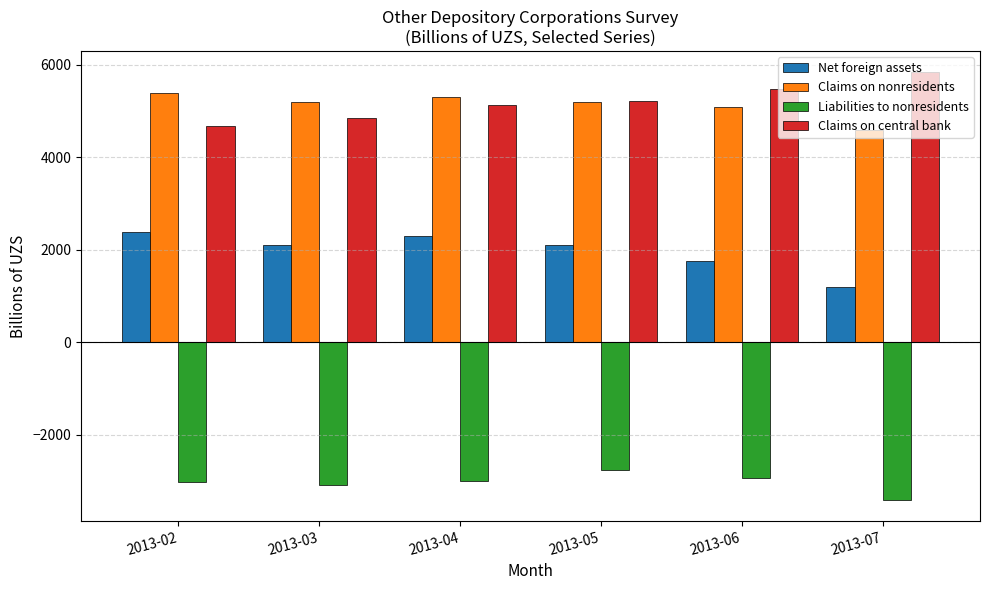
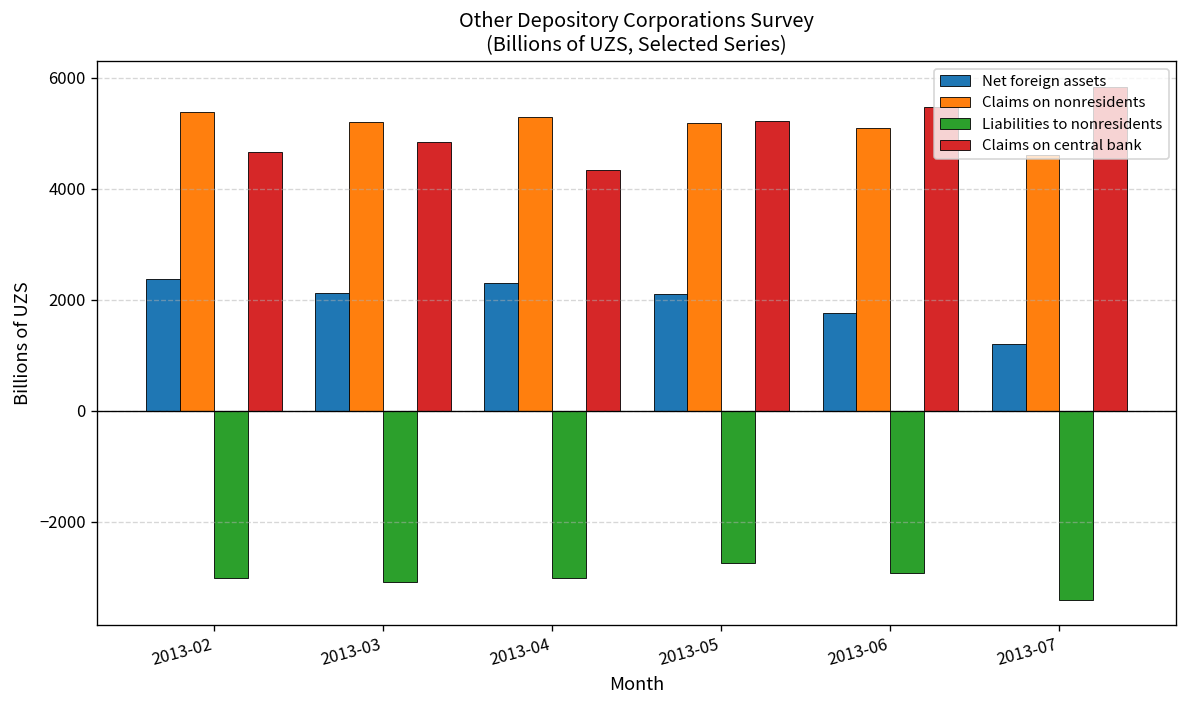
Claims on central bank, 2013-04: 5100 -> 4300
